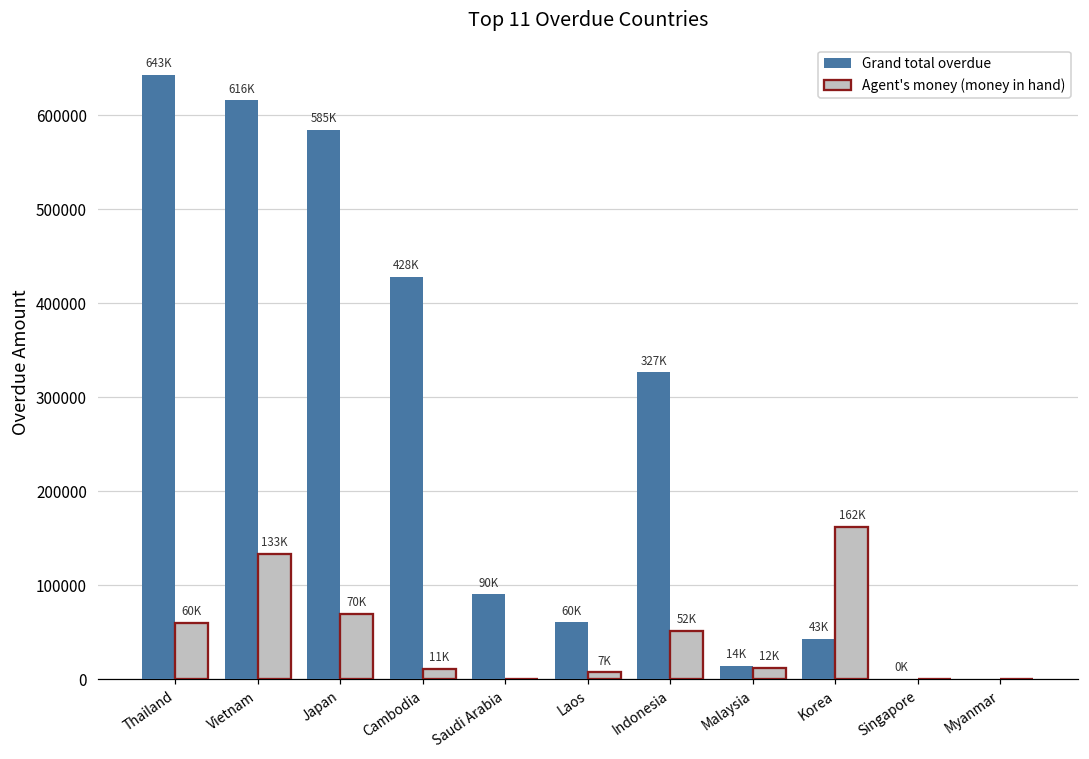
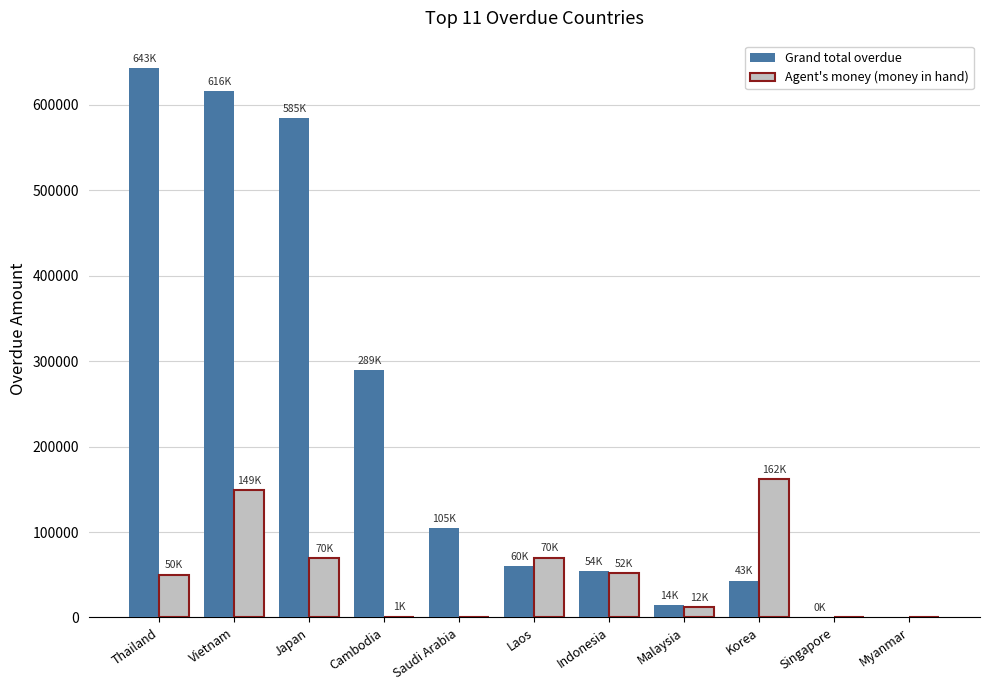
Agent's money (money in hand), Thailand: 60K -> 50K
Agent's money (money in hand), Vietnam: 133K -> 149K
Grand total overdue, Cambodia: 428K -> 289K
Agent's money (money in hand), Cambodia: 11K -> 1K
Grand total overdue, Saudi Arabia: 90K -> 105K
Agent's money (money in hand), Laos: 7K -> 70K
Grand total overdue, Indonesia: 327K -> 54K
